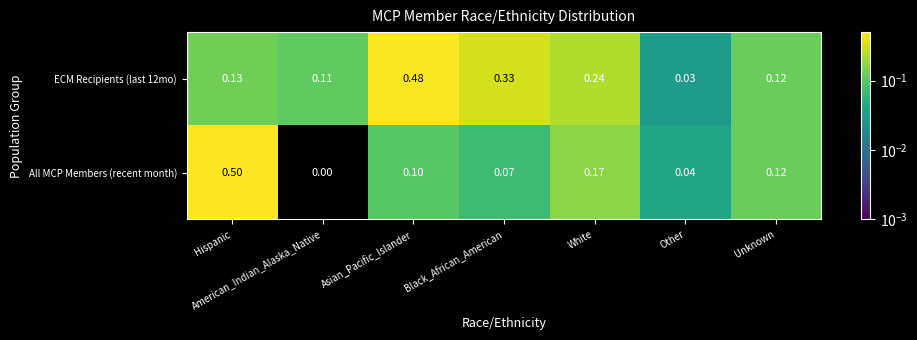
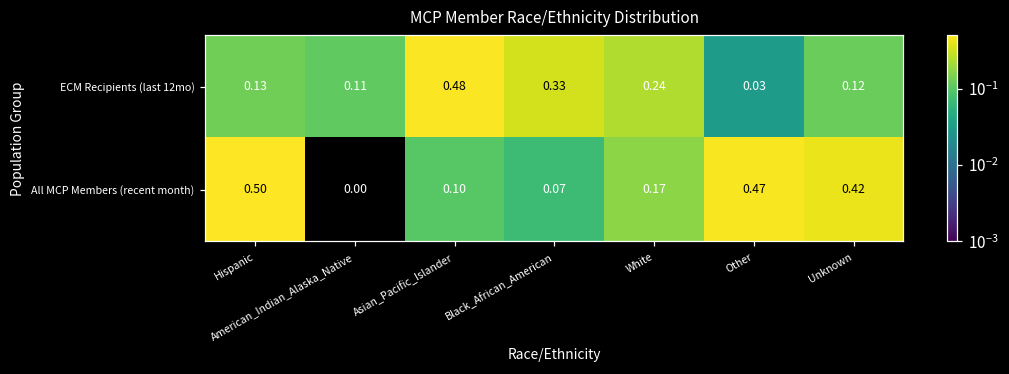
All MCP Members (recent month), Other: 0.04 -> 0.47
All MCP Members (recent month), Unknown: 0.12 -> 0.42
